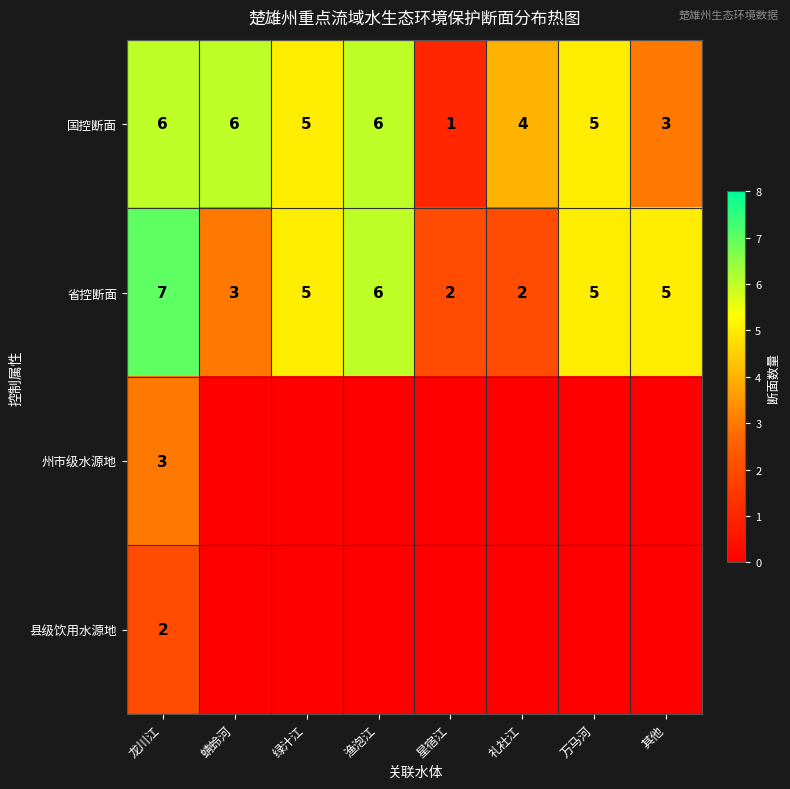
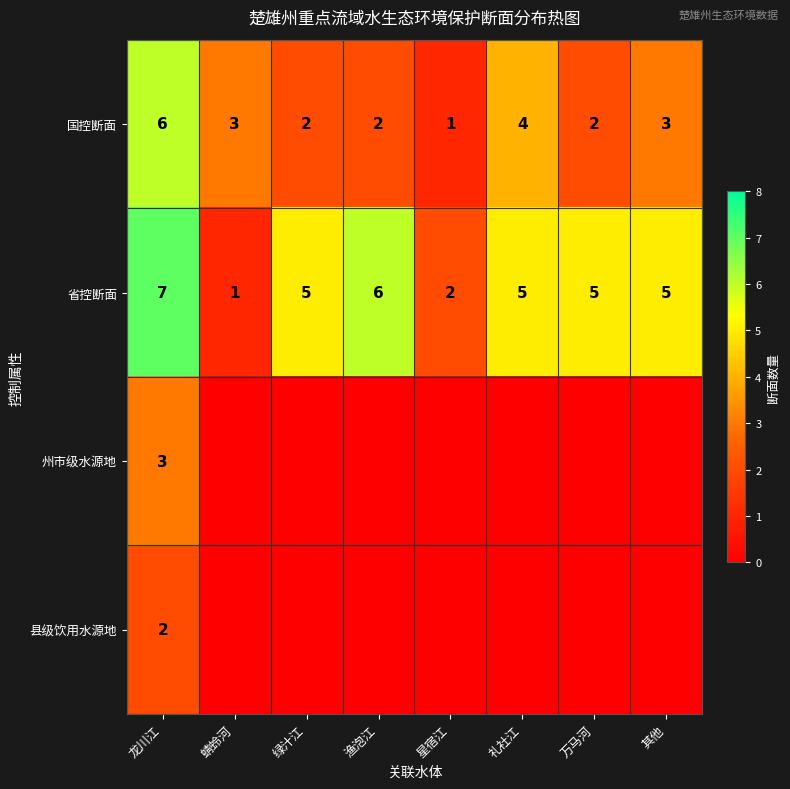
国控断面, 蜻蛉河: 6 -> 3
国控断面, 绿汁江: 5 -> 2
国控断面, 渔泡江: 6 -> 2
国控断面, 万马河: 5 -> 2
省控断面, 蜻蛉河: 3 -> 1
省控断面, 礼社江: 2 -> 5
